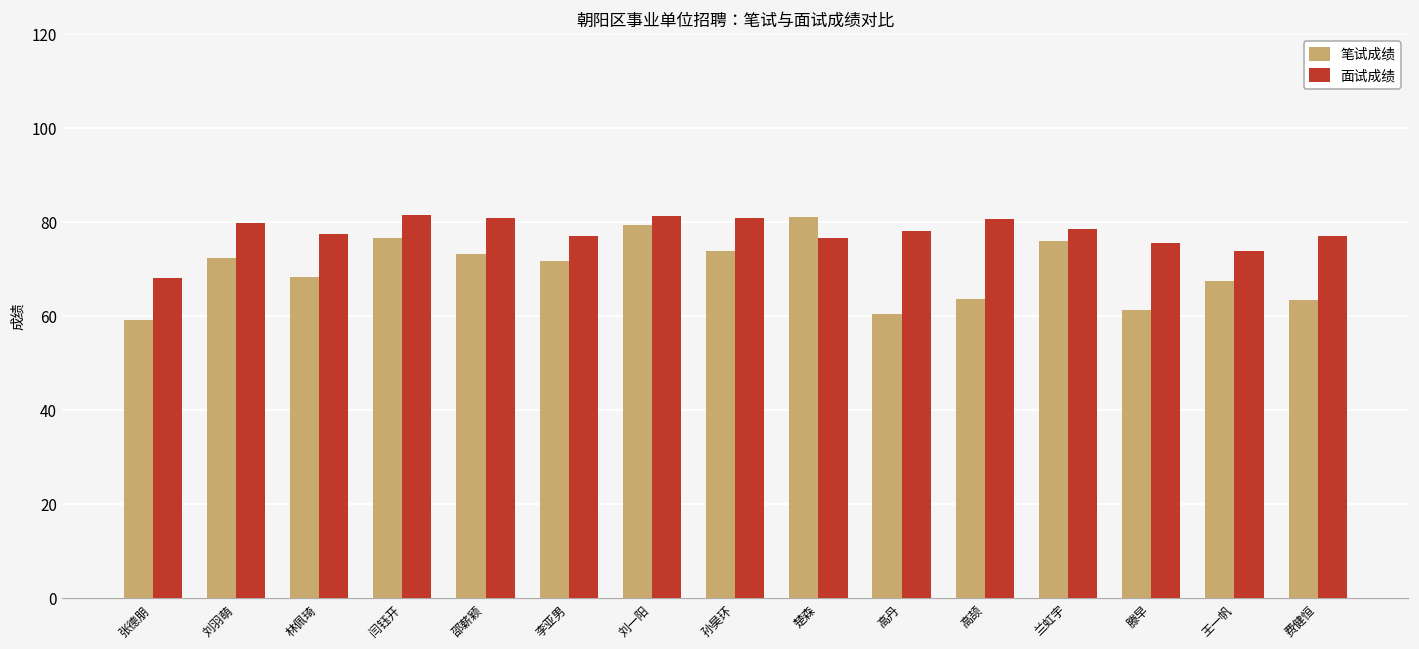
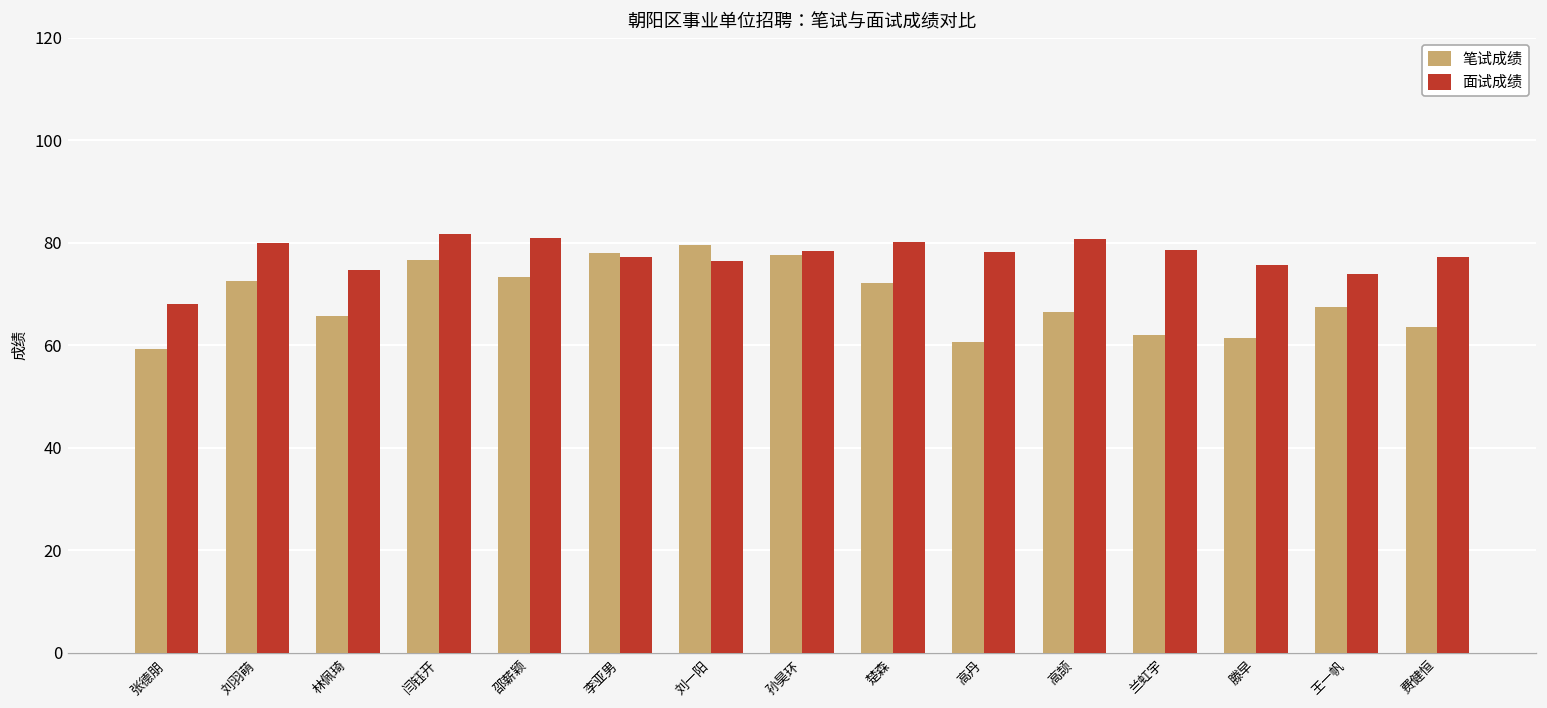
笔试成绩, 林佩琦: 68 -> 66
面试成绩, 林佩琦: 78 -> 75
笔试成绩, 李亚男: 72 -> 78
面试成绩, 刘一阳: 81 -> 76
笔试成绩, 孙昊环: 74 -> 78
面试成绩, 孙昊环: 81 -> 78
笔试成绩, 楚森: 81 -> 72
面试成绩, 楚森: 77 -> 80
笔试成绩, 高颉: 64 -> 66
笔试成绩, 兰虹宇: 76 -> 62
